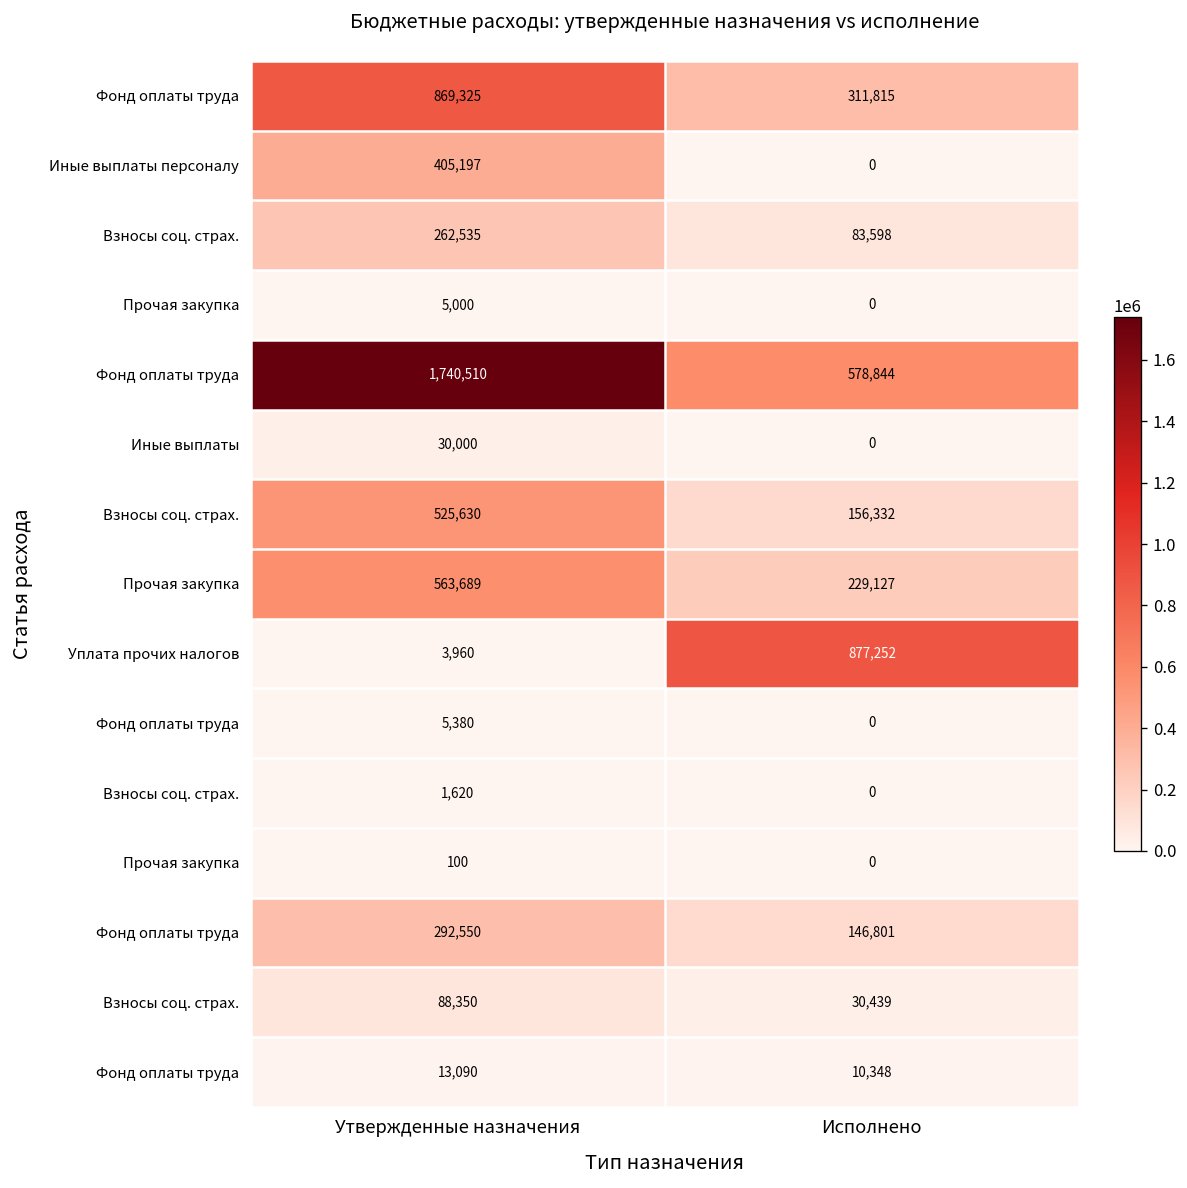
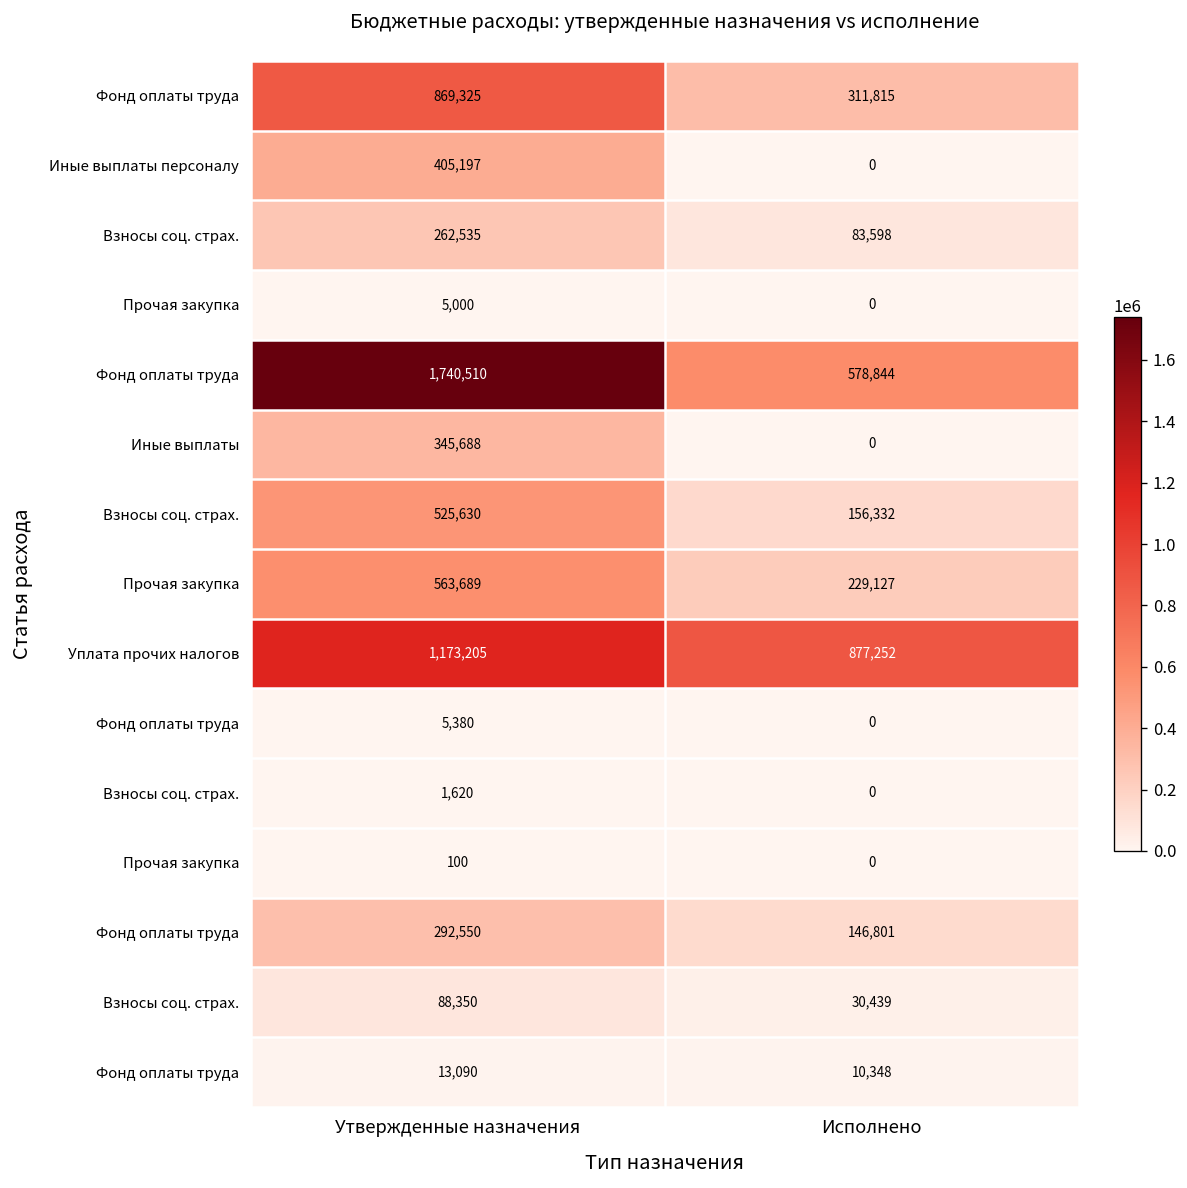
Иные выплаты, Утвержденные назначения: 30,000 -> 345,688
Уплата прочих налогов, Утвержденные назначения: 3,960 -> 1,173,205
